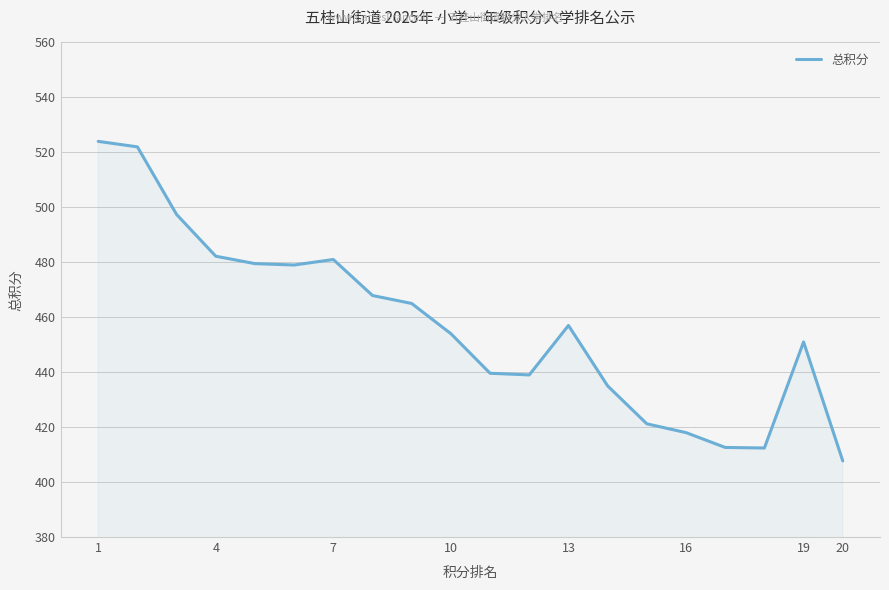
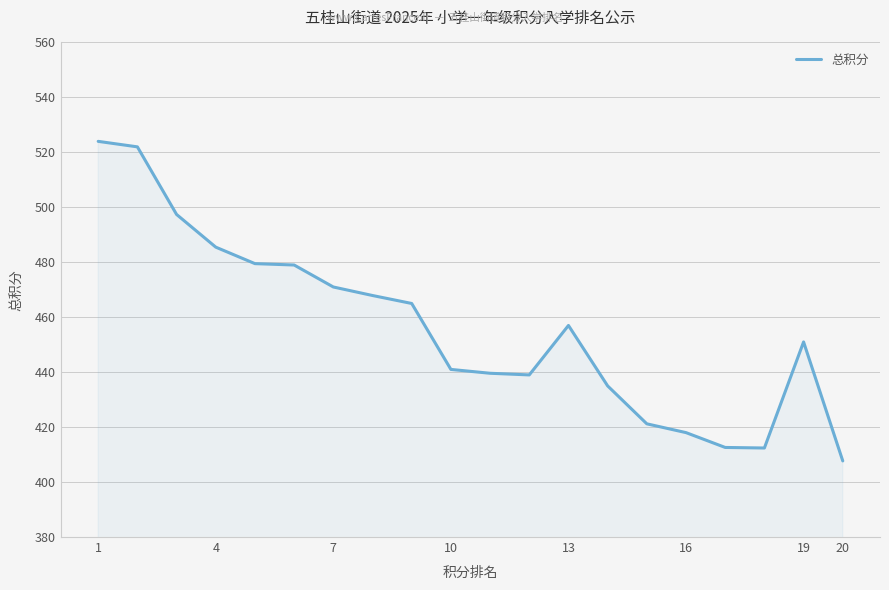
4: 482 -> 486
7: 481 -> 471
10: 454 -> 441
